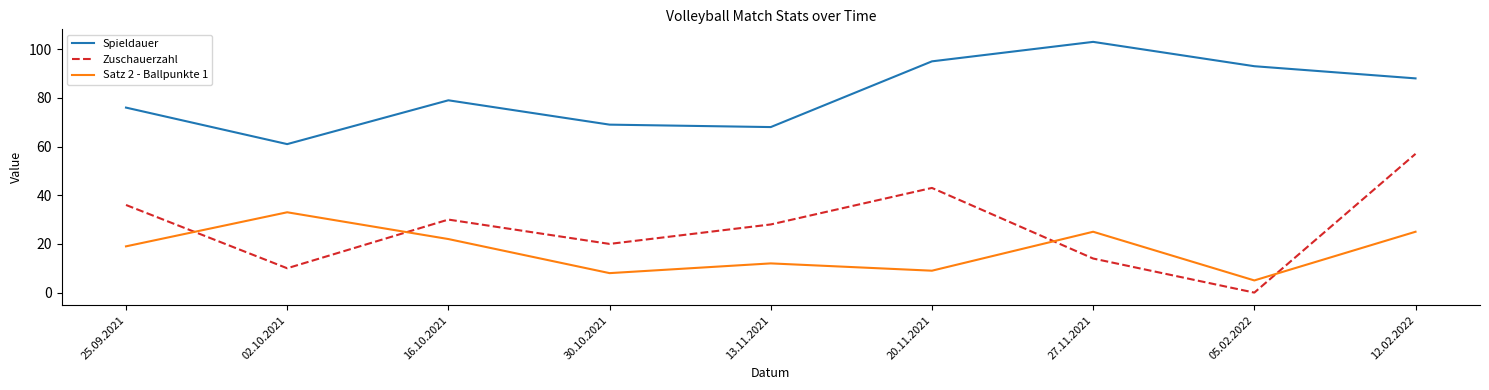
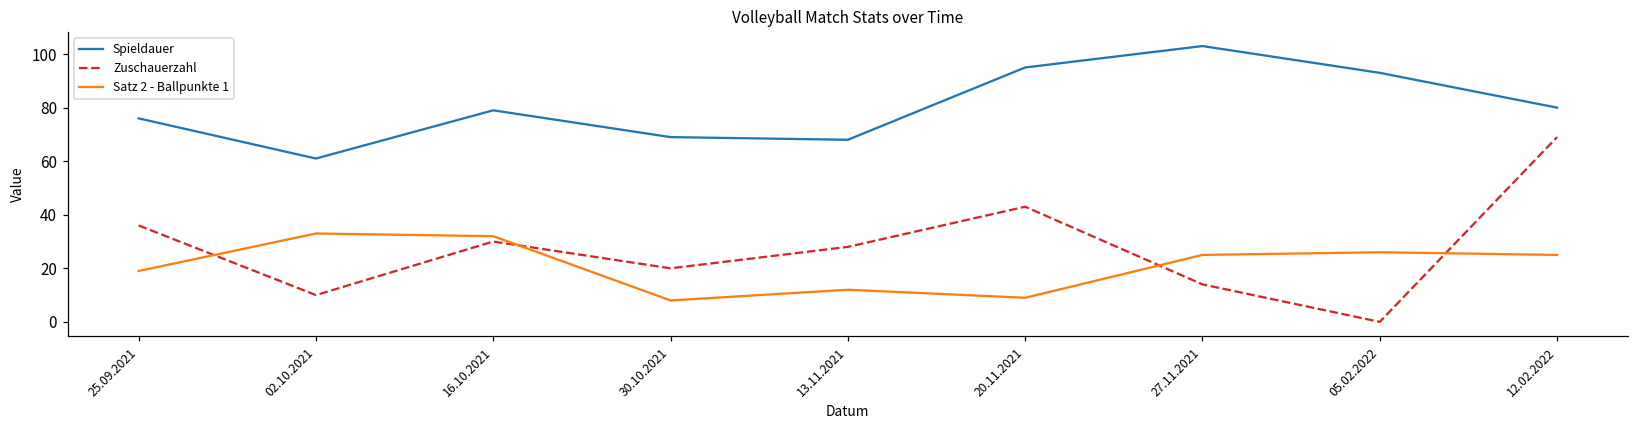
Satz 2 - Ballpunkte 1, 16.10.2021: 22 -> 32
Satz 2 - Ballpunkte 1, 05.02.2022: 5 -> 26
Spieldauer, 12.02.2022: 88 -> 80
Zuschauerzahl, 12.02.2022: 57 -> 69
